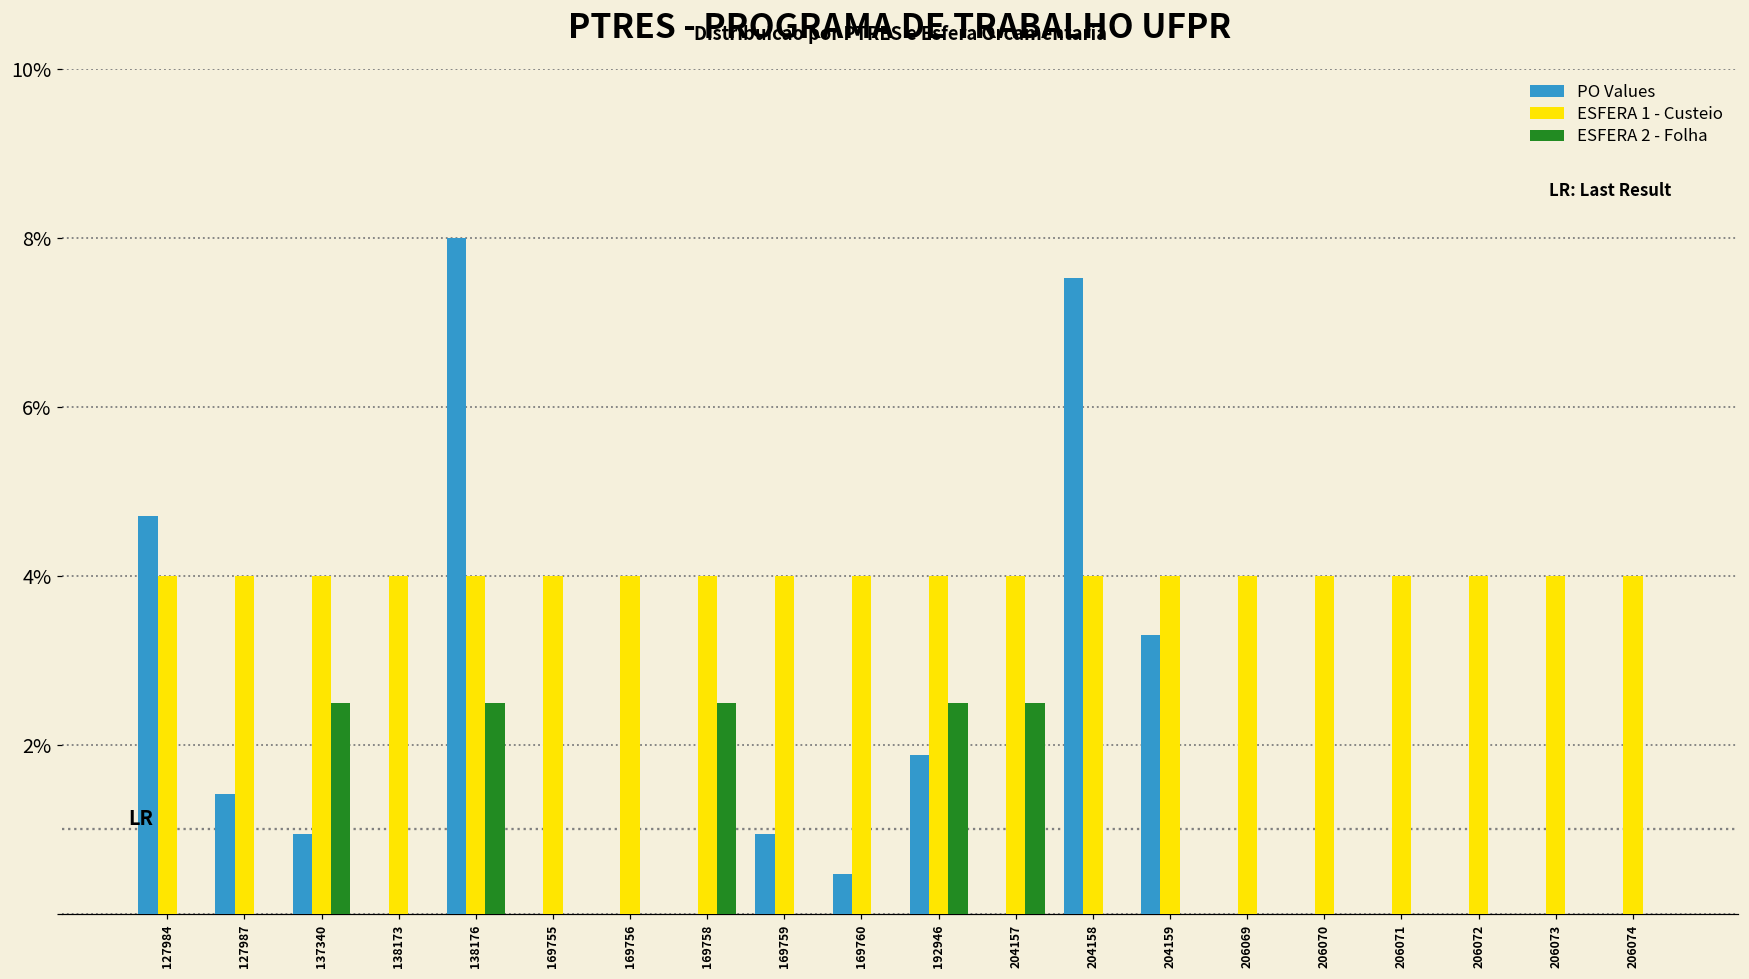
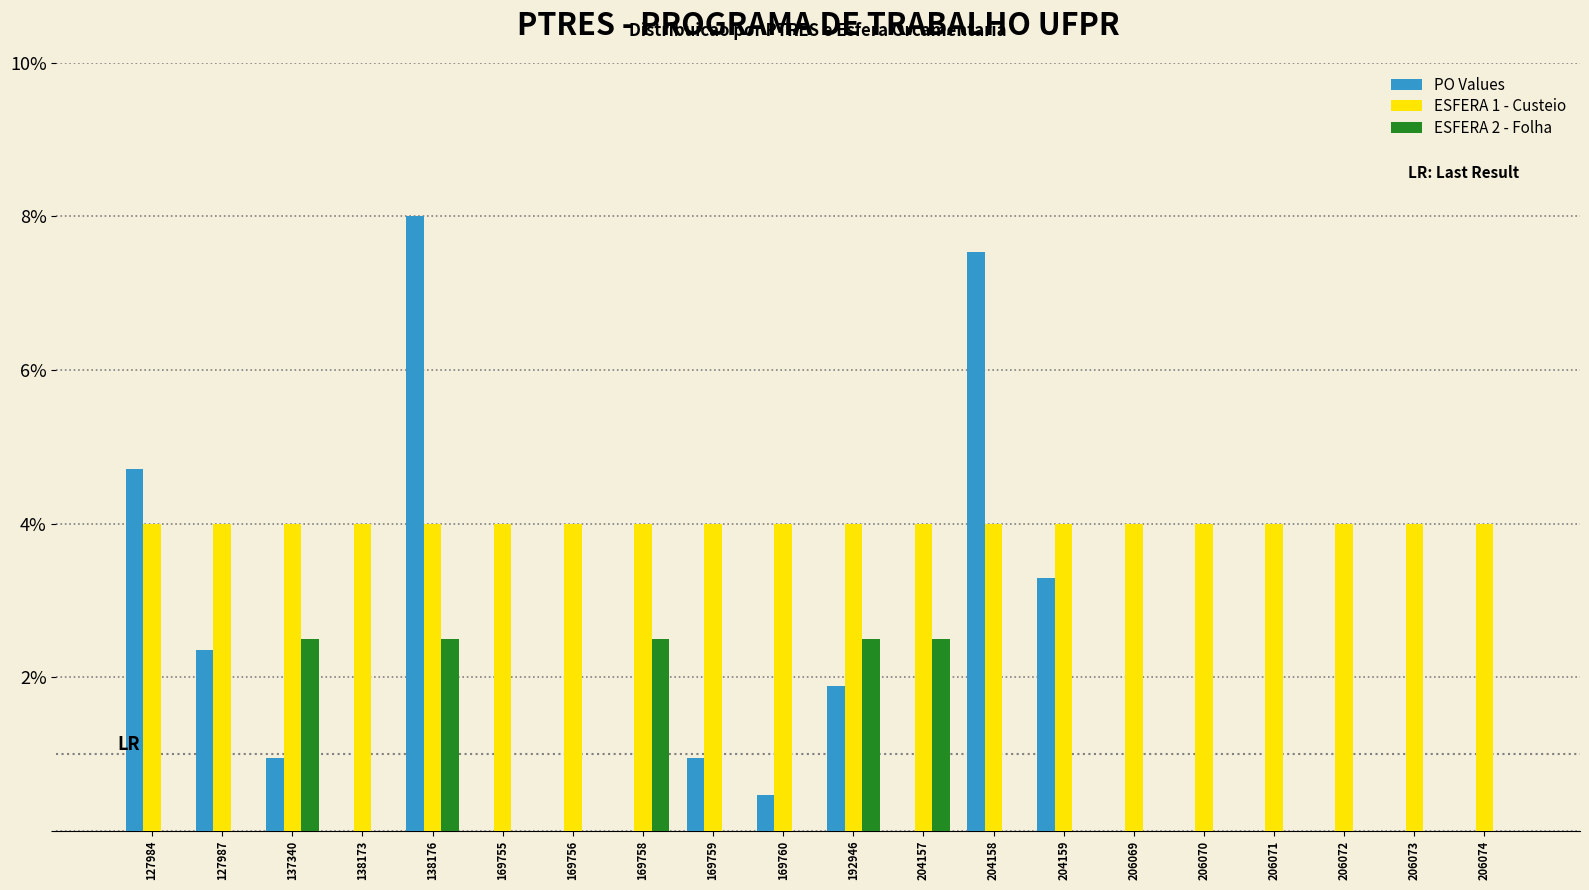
PO Values, 127987: 1.4% -> 2.4%
